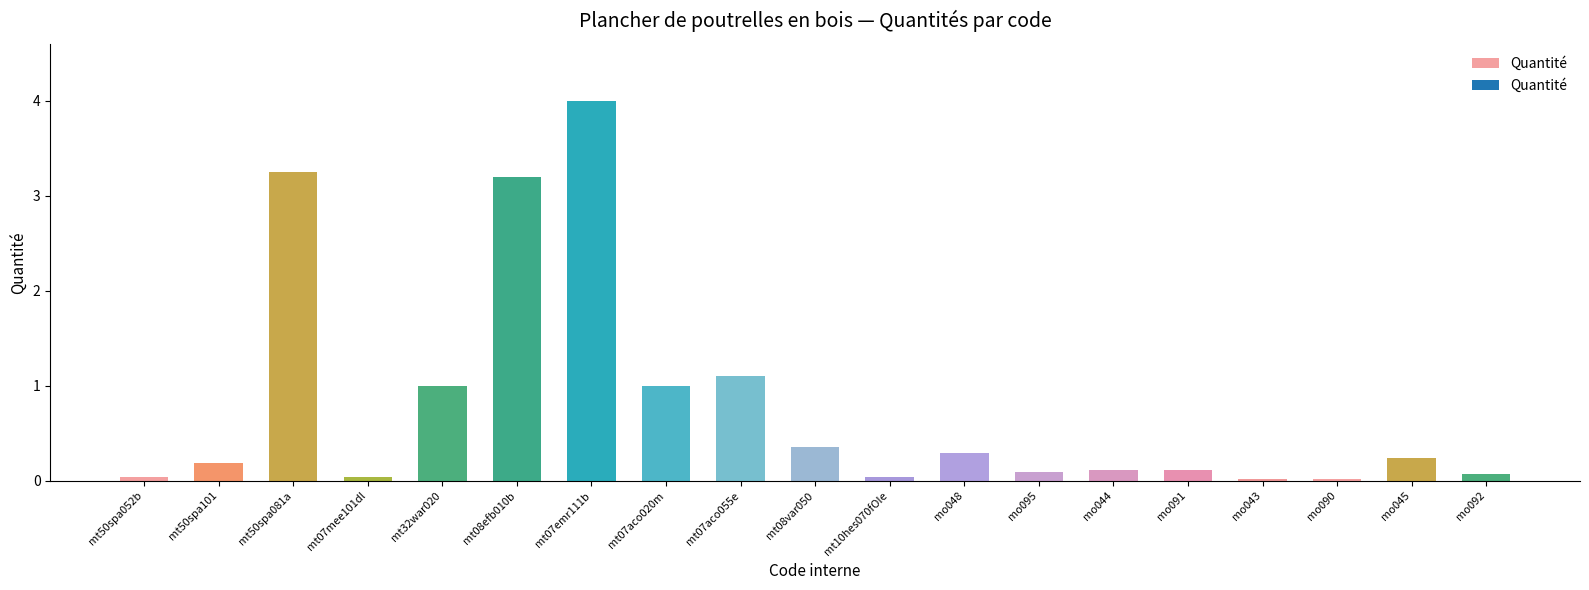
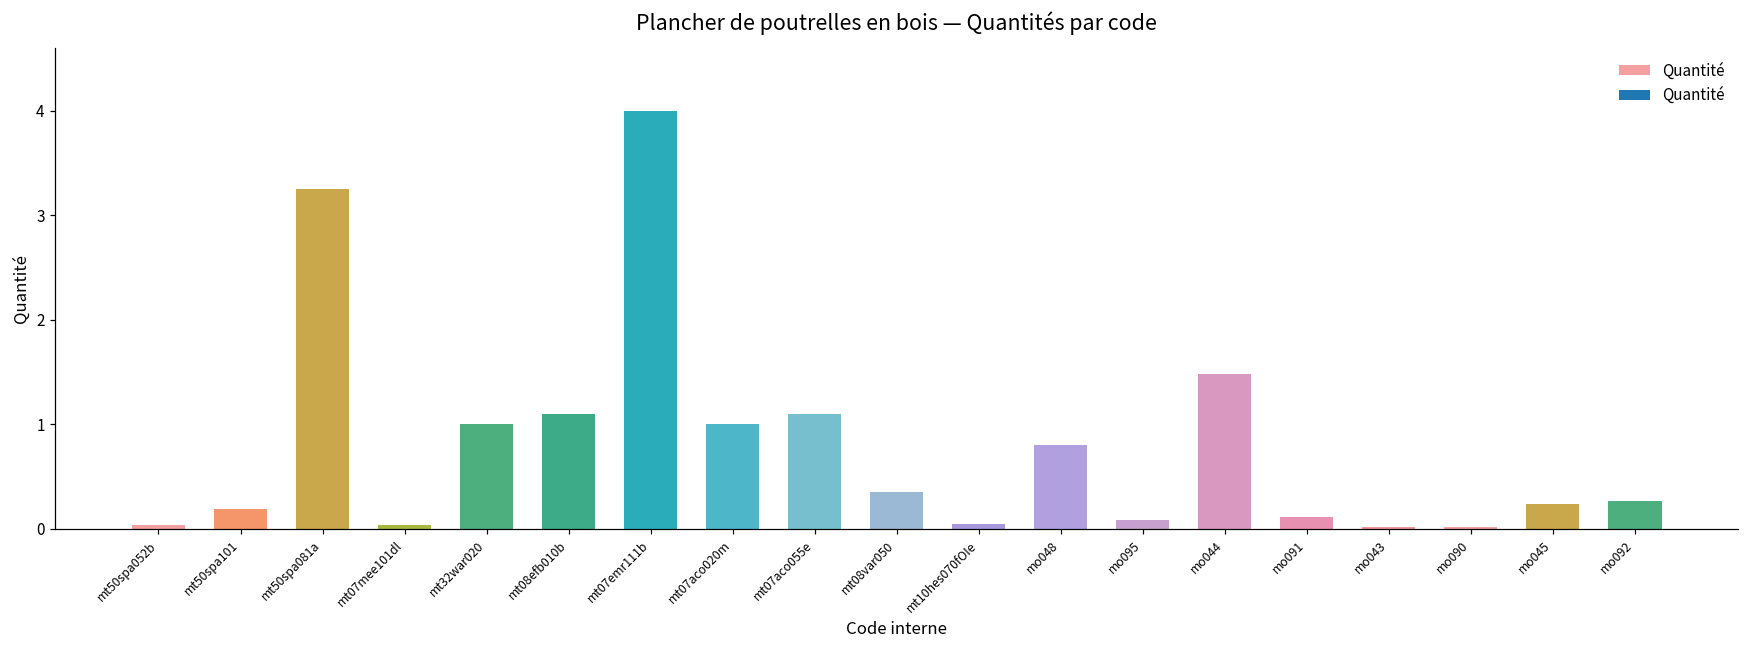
mt08efb010b: 3.2 -> 1.1
mo048: 0.3 -> 0.8
mo044: 0.1 -> 1.5
mo092: 0.1 -> 0.3
